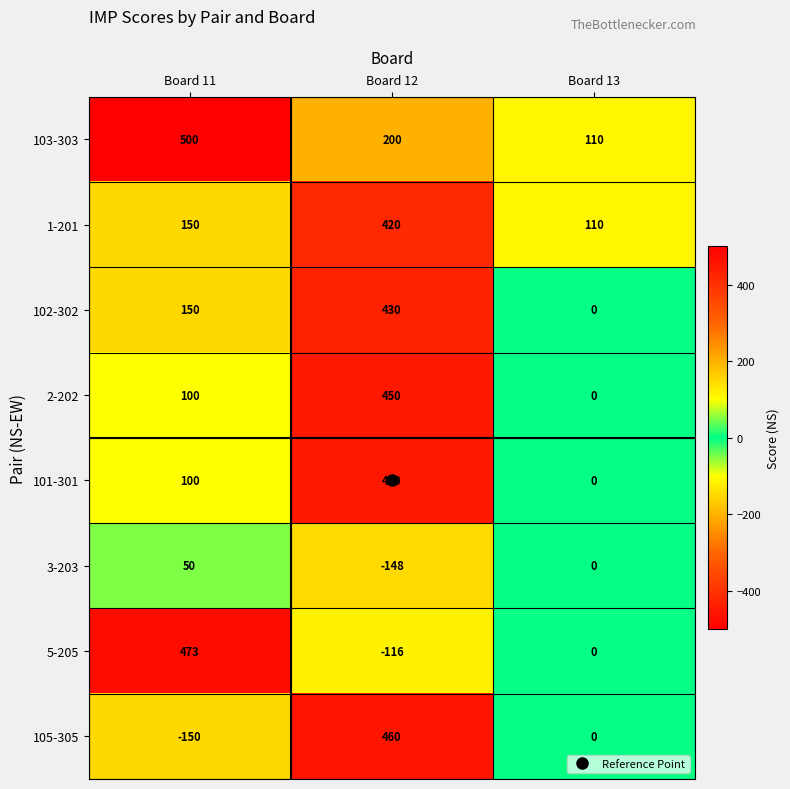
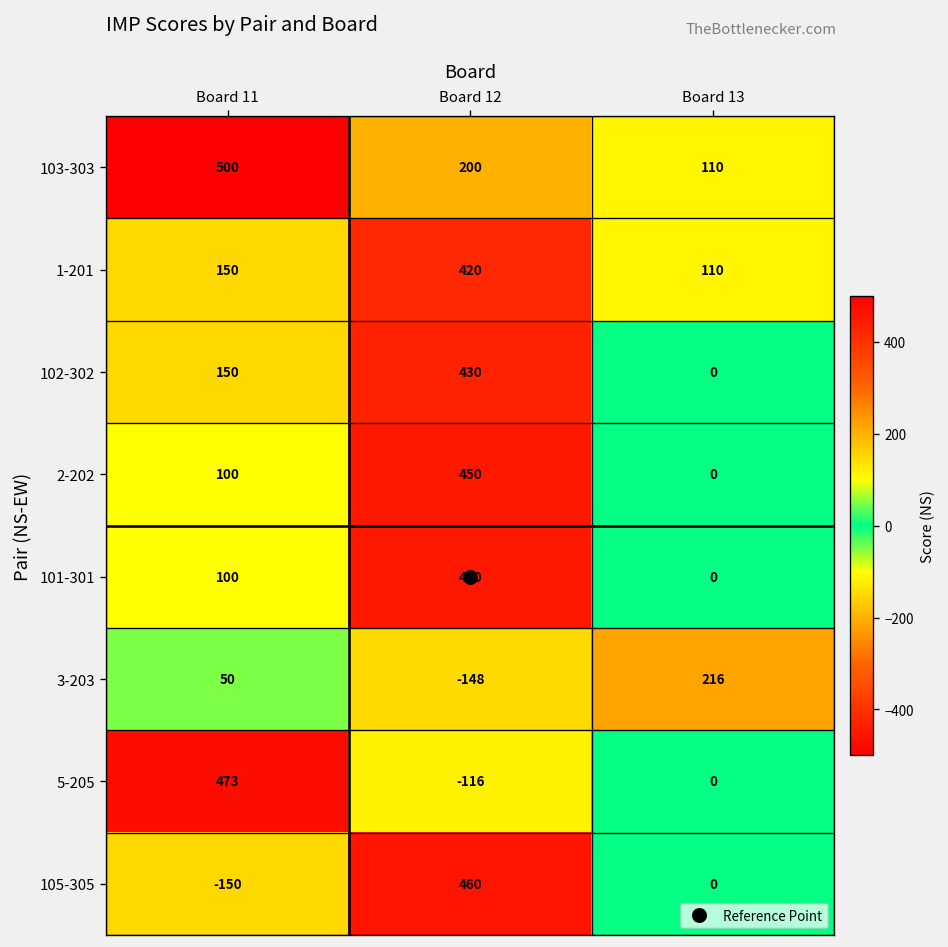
3-203, Board 13: 0 -> 216
